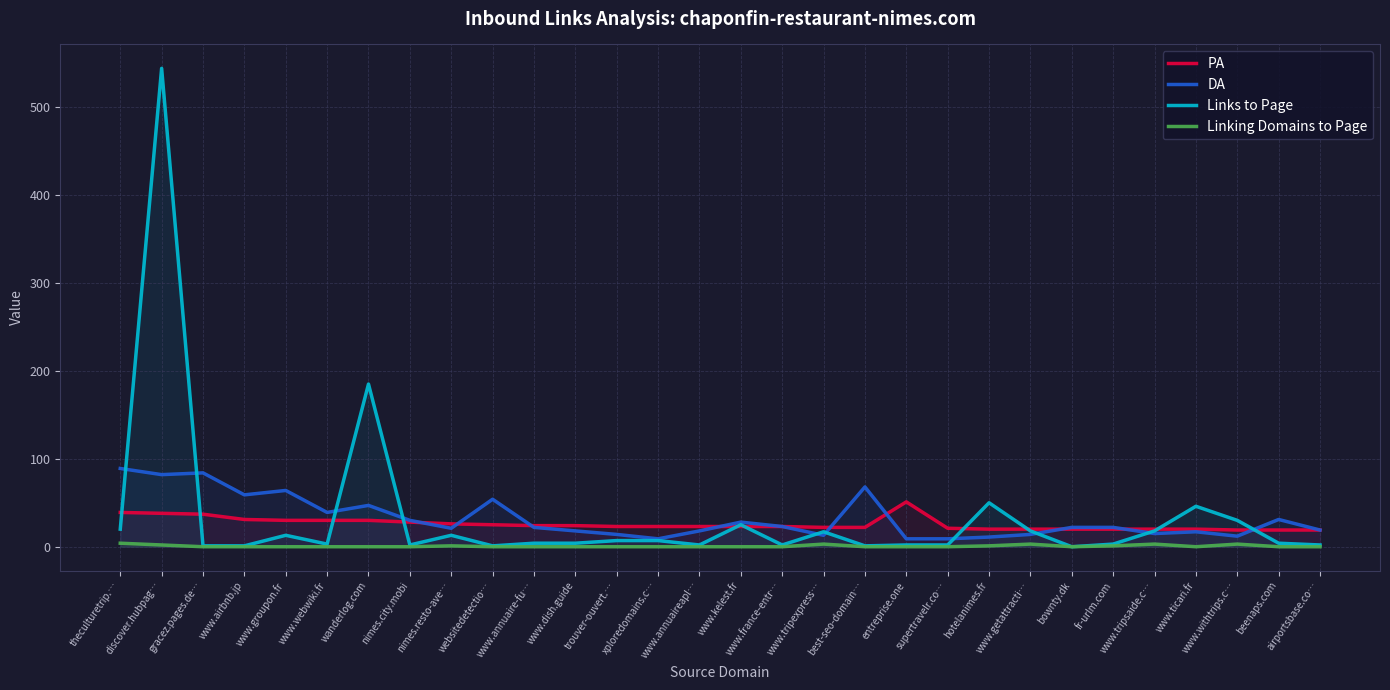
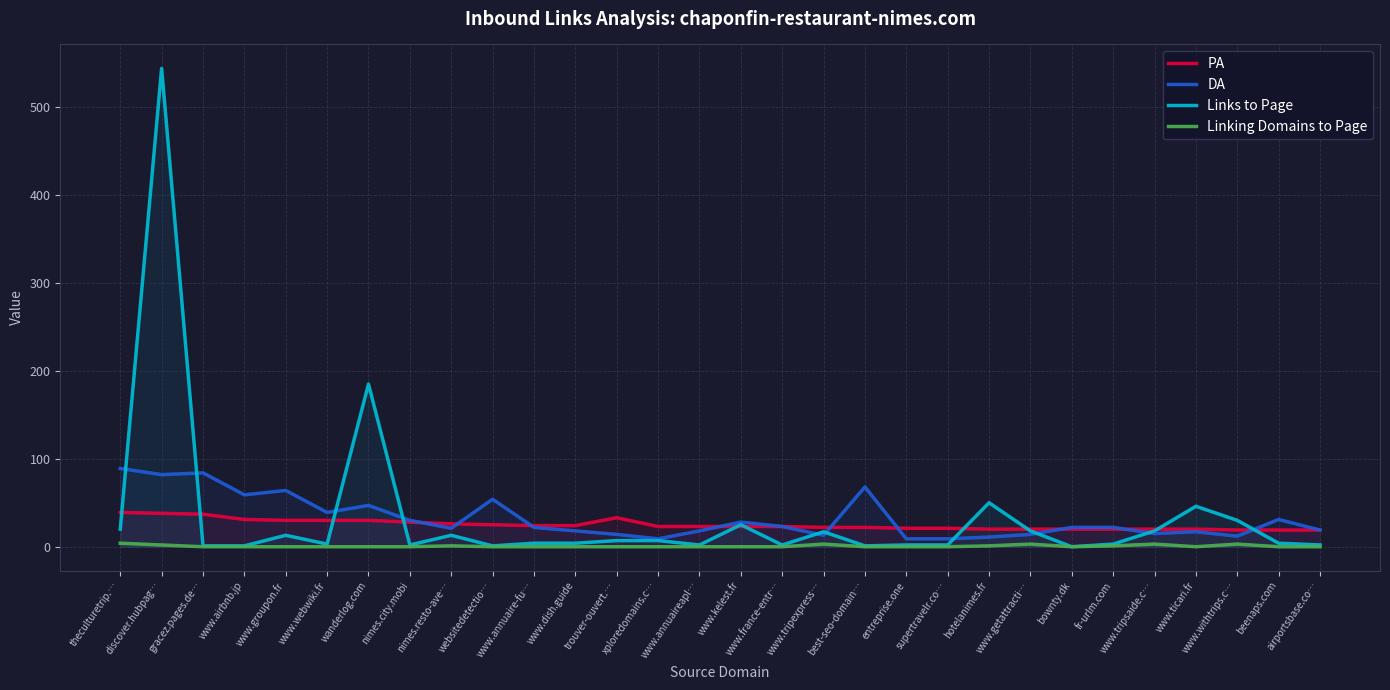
PA, trouver-ouvert.…: 20 -> 30
PA, entreprise.one: 50 -> 20
